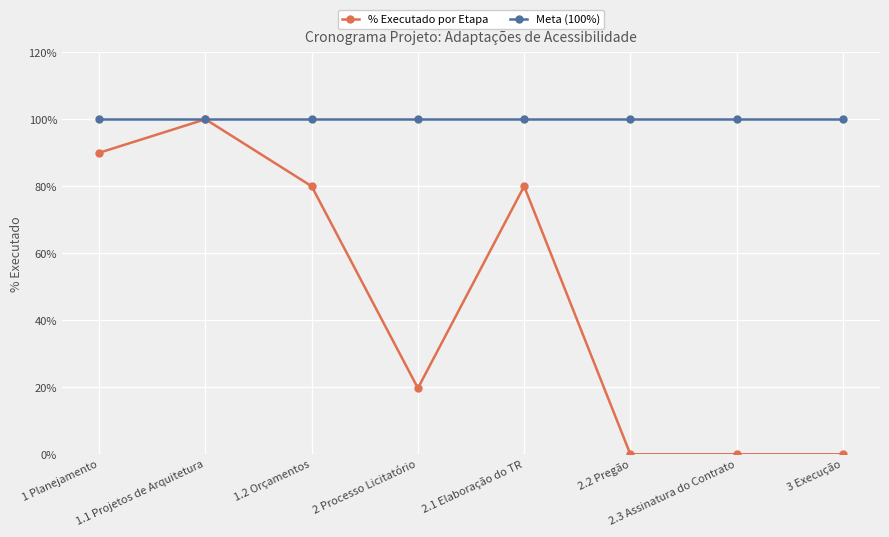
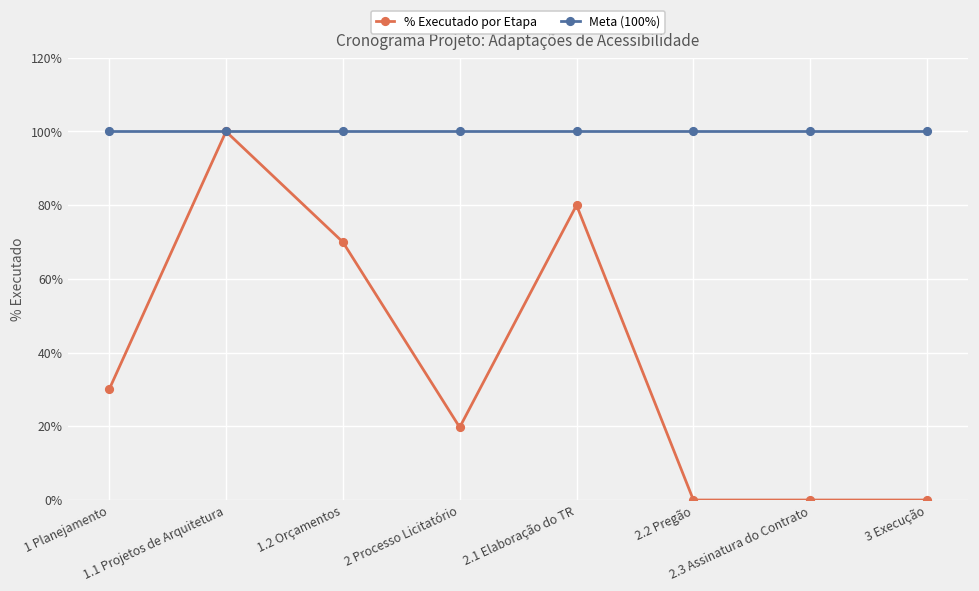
% Executado por Etapa, 1 Planejamento: 90% -> 30%
% Executado por Etapa, 1.2 Orçamentos: 80% -> 70%
